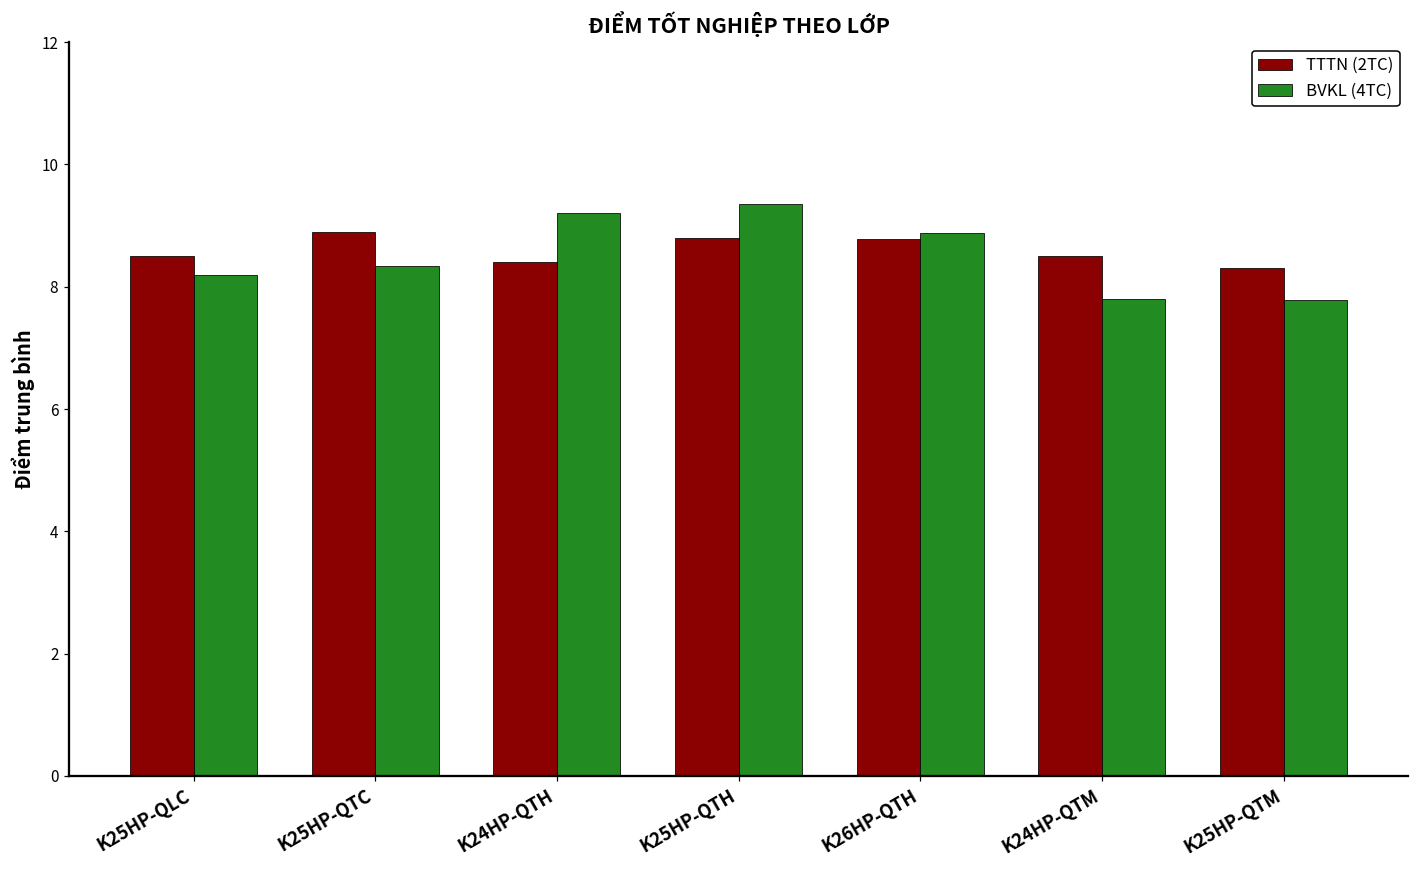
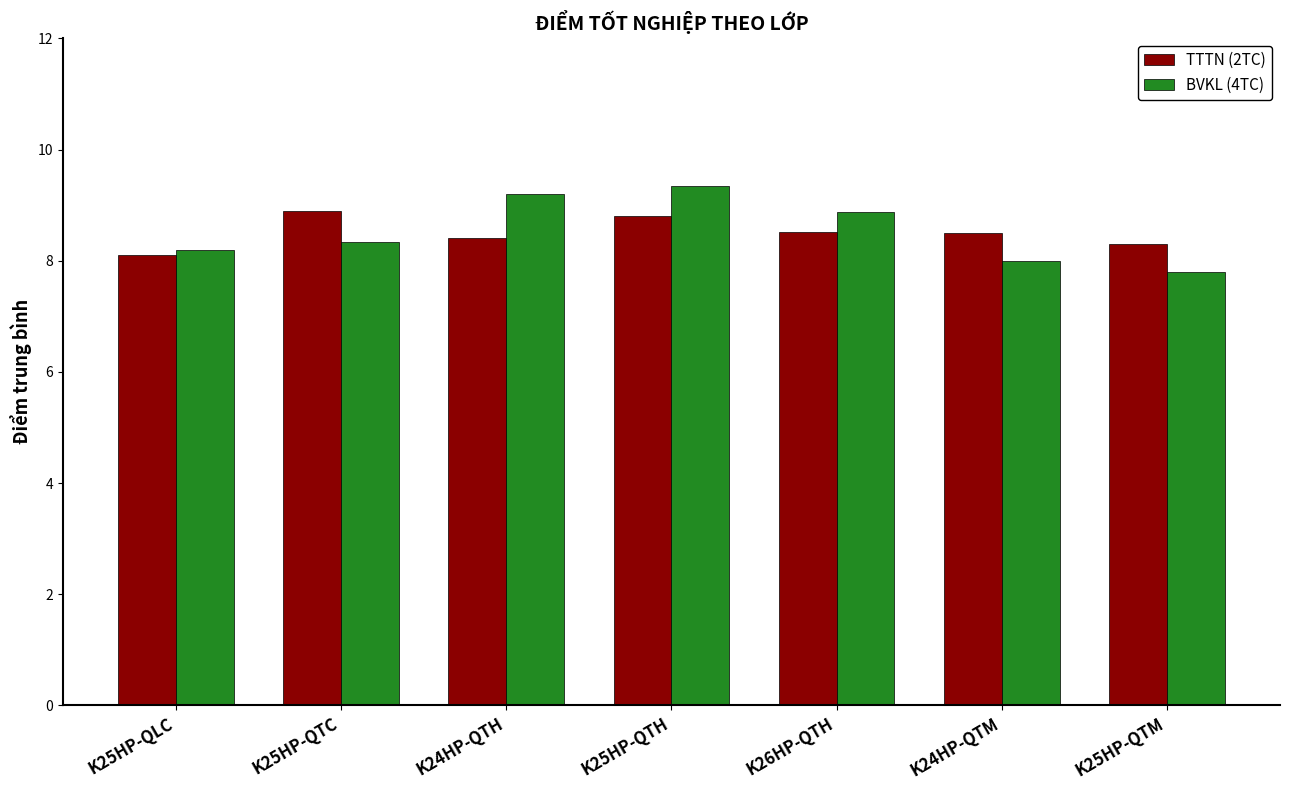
TTTN (2TC), K25HP-QLC: 8.5 -> 8.1
TTTN (2TC), K26HP-QTH: 8.8 -> 8.5
BVKL (4TC), K24HP-QTM: 7.8 -> 8.0
